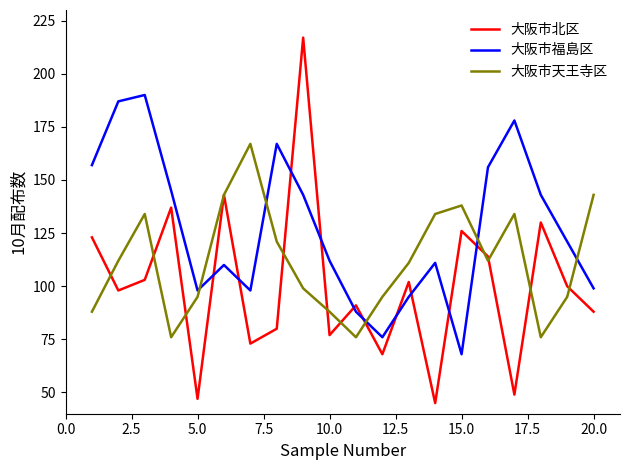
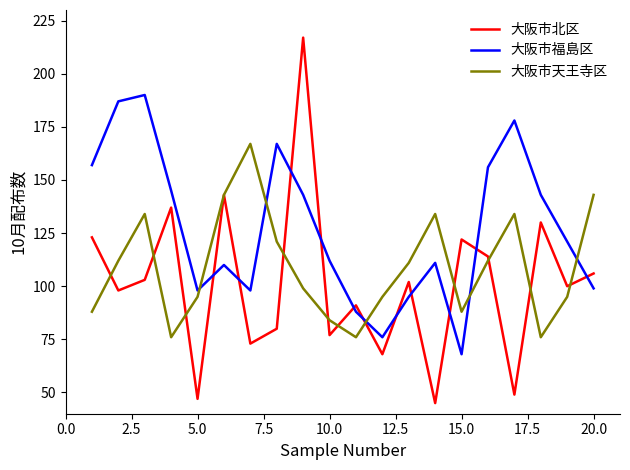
大阪市天王寺区, 10.0: 88 -> 84
大阪市北区, 15.0: 126 -> 122
大阪市天王寺区, 15.0: 138 -> 88
大阪市北区, 20.0: 88 -> 106
